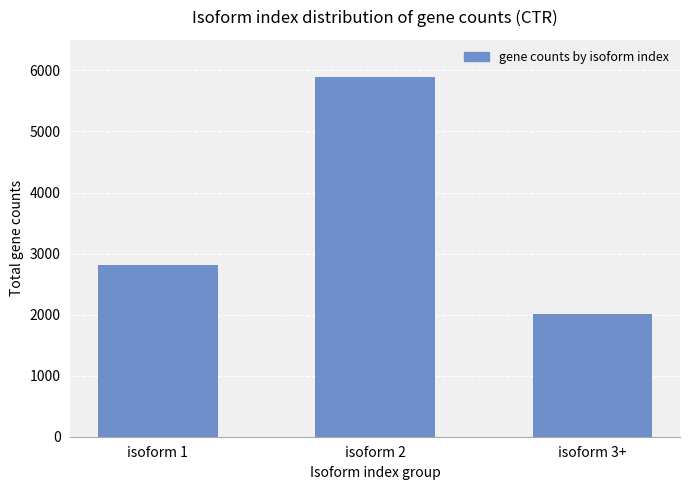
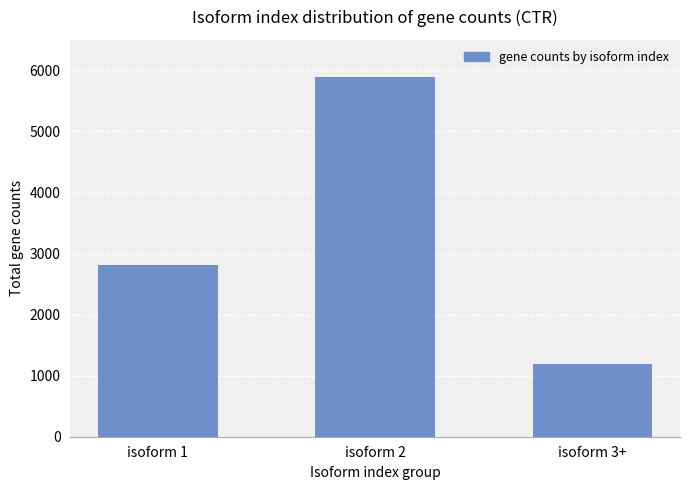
isoform 3+: 2000 -> 1200
